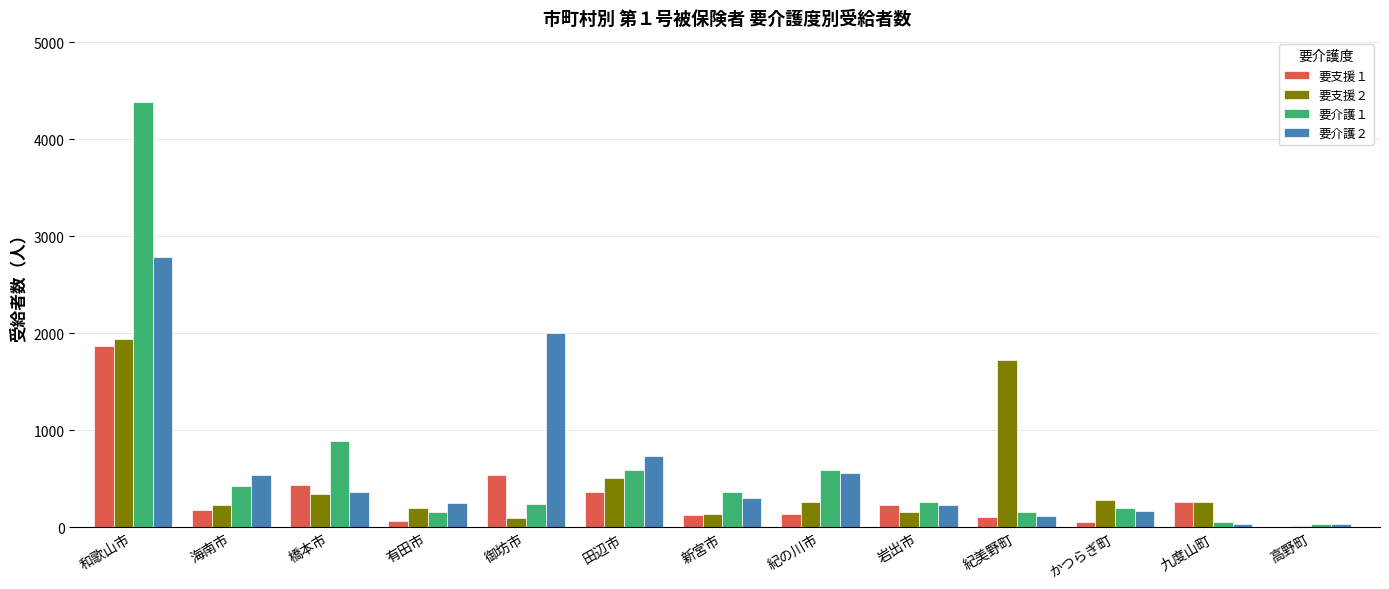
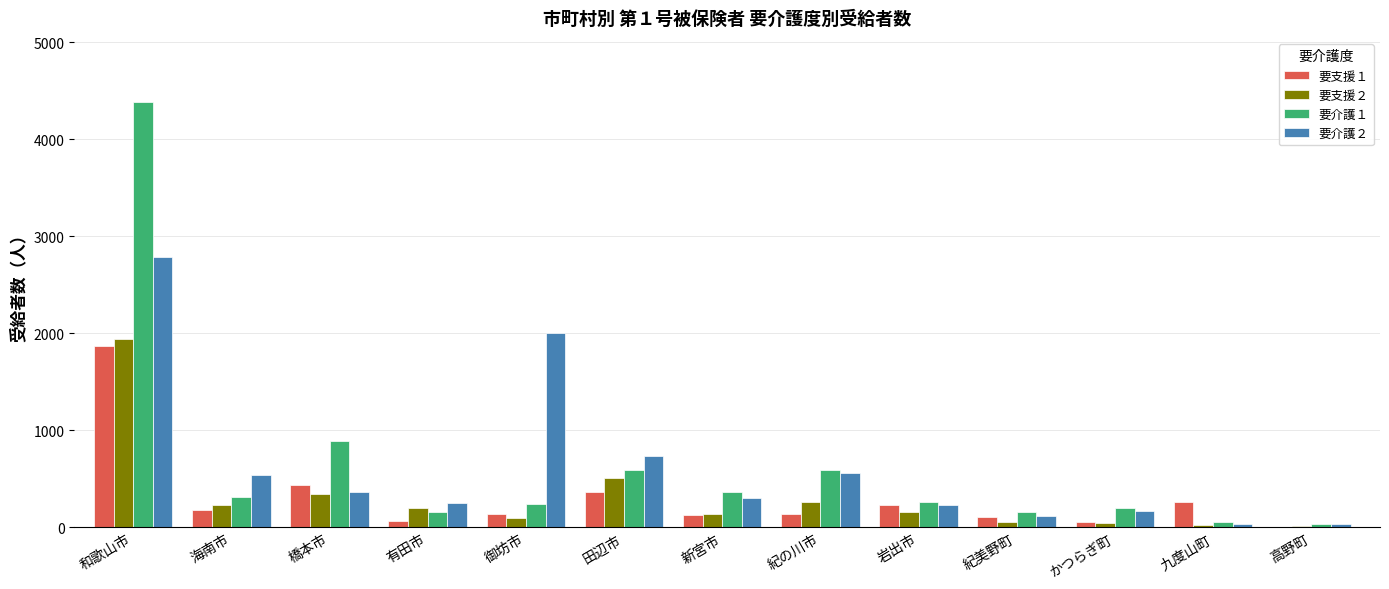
要介護１, 海南市: 400 -> 300
要支援１, 御坊市: 500 -> 100
要支援２, 紀美野町: 1700 -> 100
要支援２, かつらぎ町: 300 -> 0
要支援２, 九度山町: 300 -> 0
